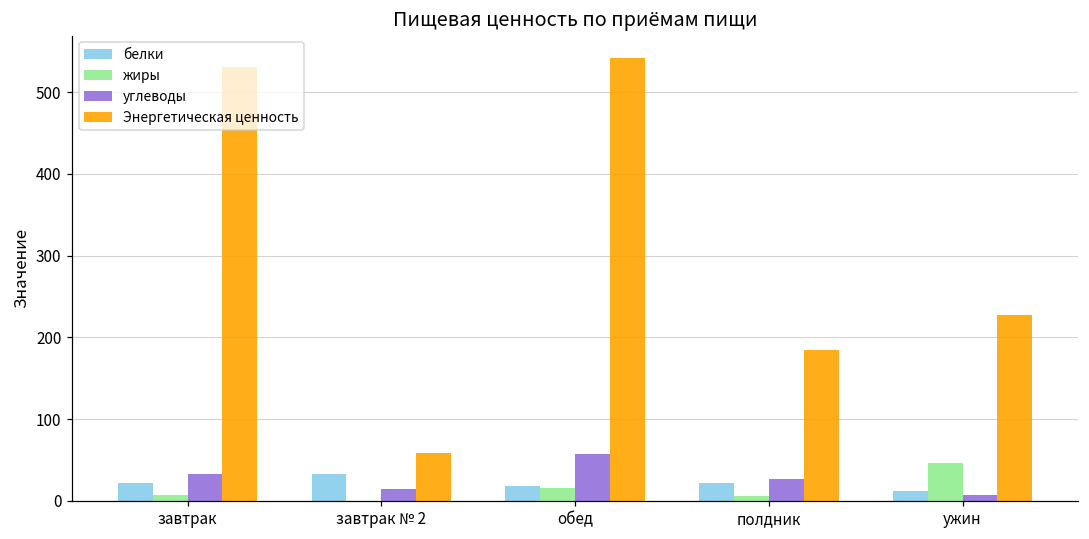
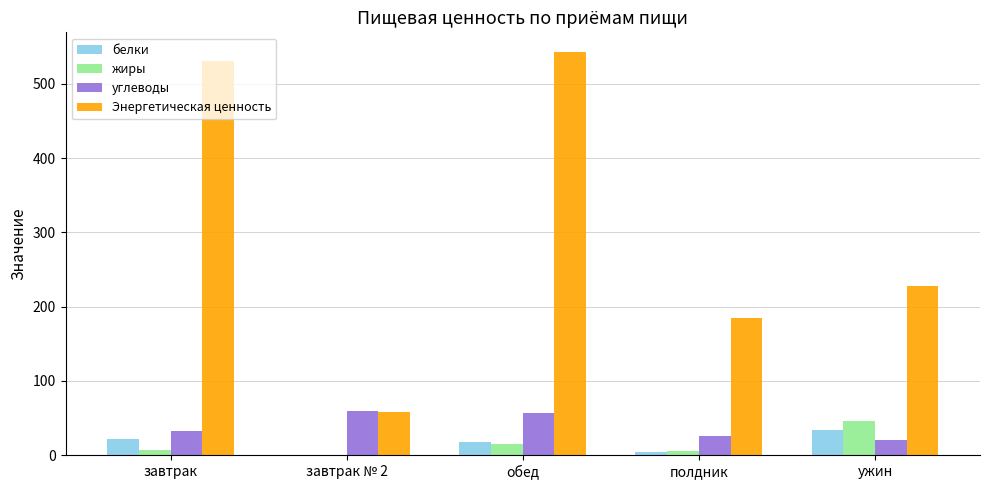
белки, завтрак № 2: 30 -> 0
углеводы, завтрак № 2: 10 -> 60
белки, полдник: 20 -> 0
белки, ужин: 10 -> 30
углеводы, ужин: 10 -> 20
